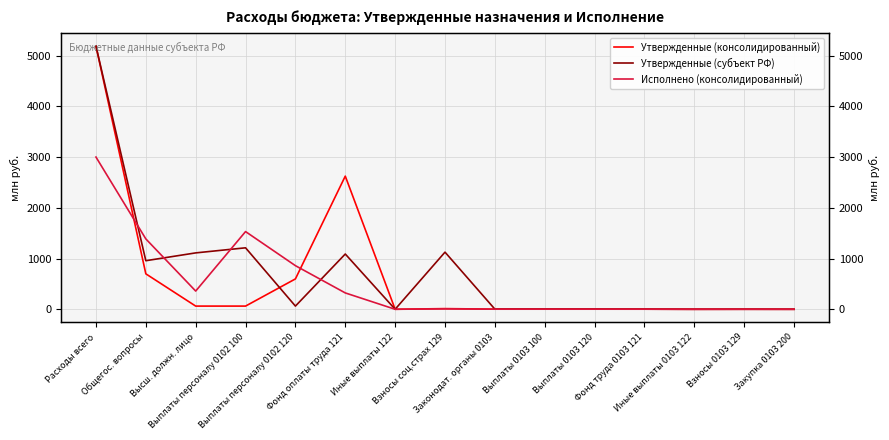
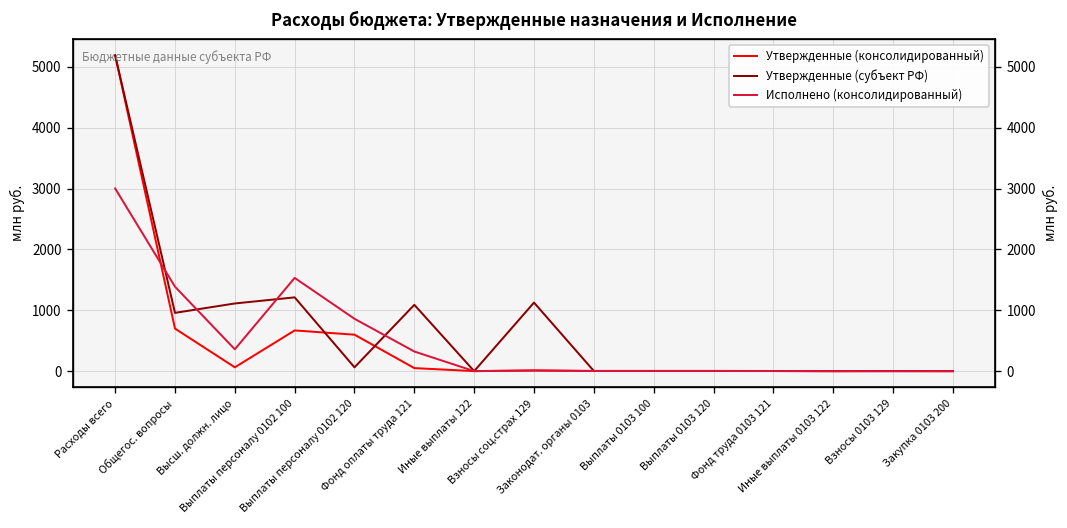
Утвержденные (консолидированный), Выплаты персоналу 0102 100: 100 -> 700
Утвержденные (консолидированный), Фонд оплаты труда 121: 2600 -> 0
